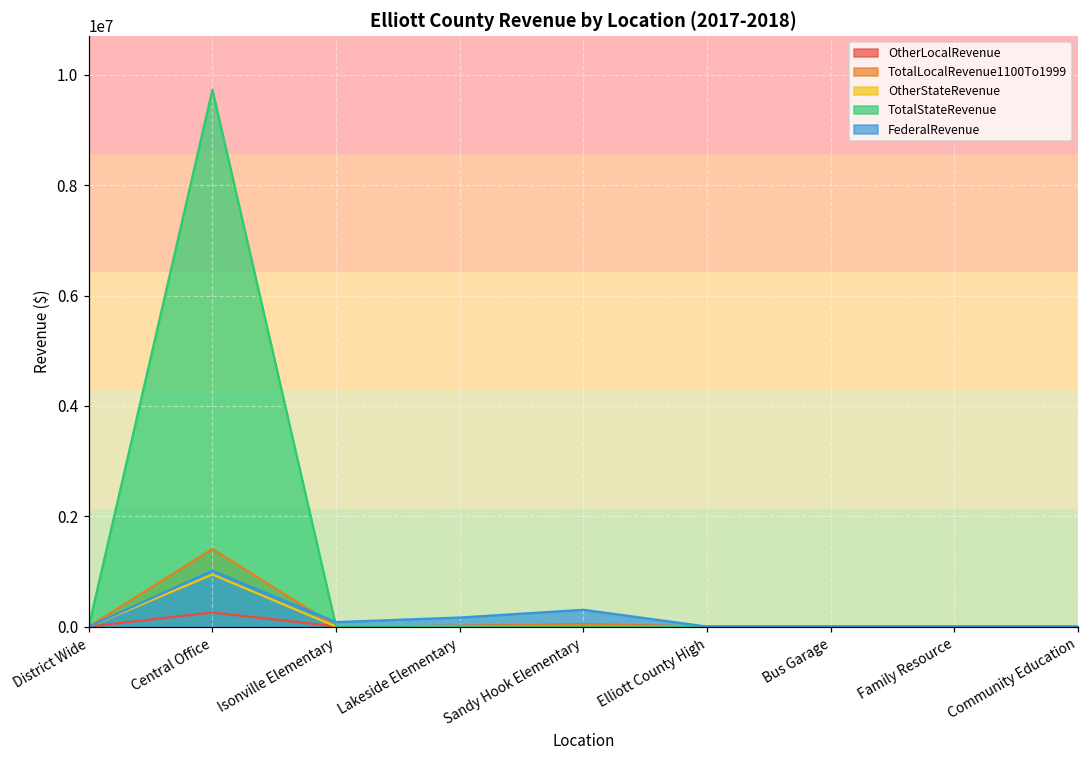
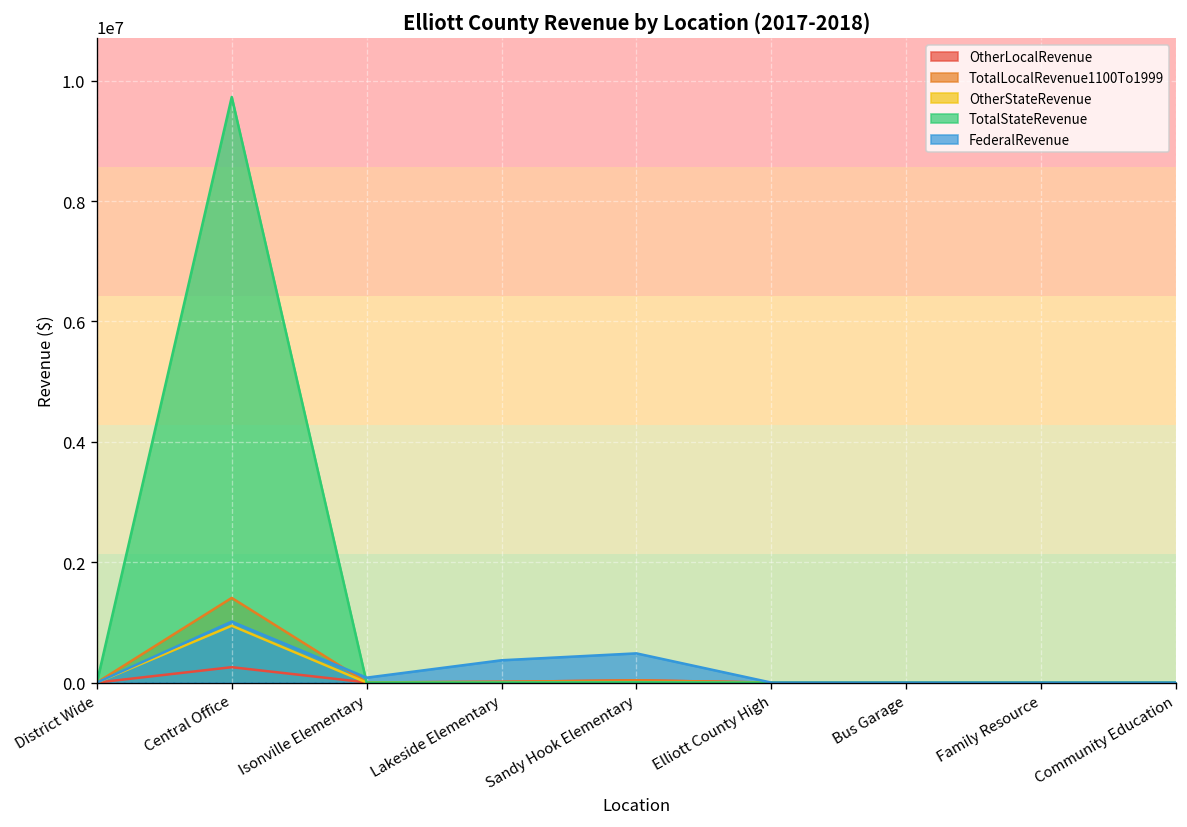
FederalRevenue, Lakeside Elementary: 200000 -> 400000
FederalRevenue, Sandy Hook Elementary: 300000 -> 500000
